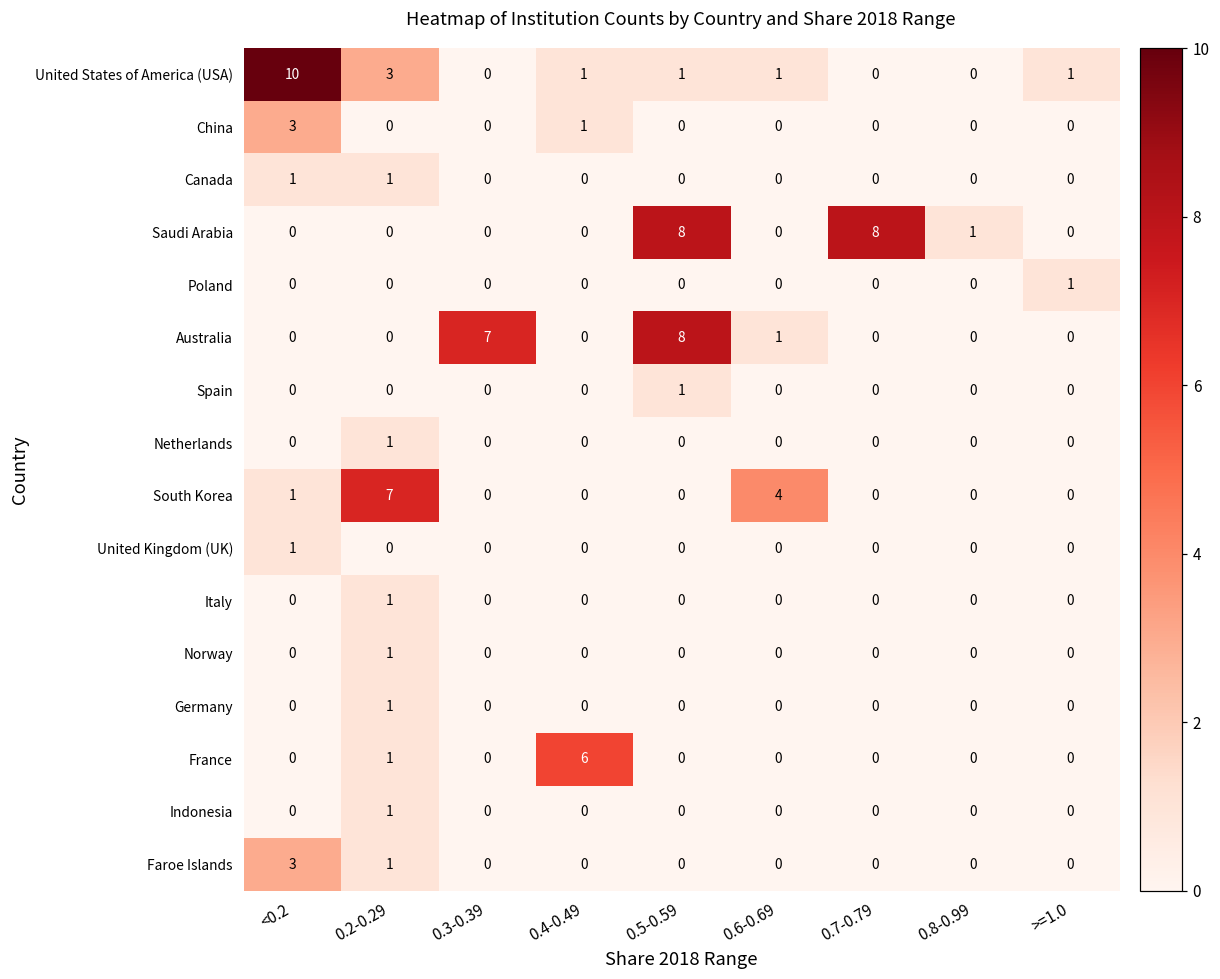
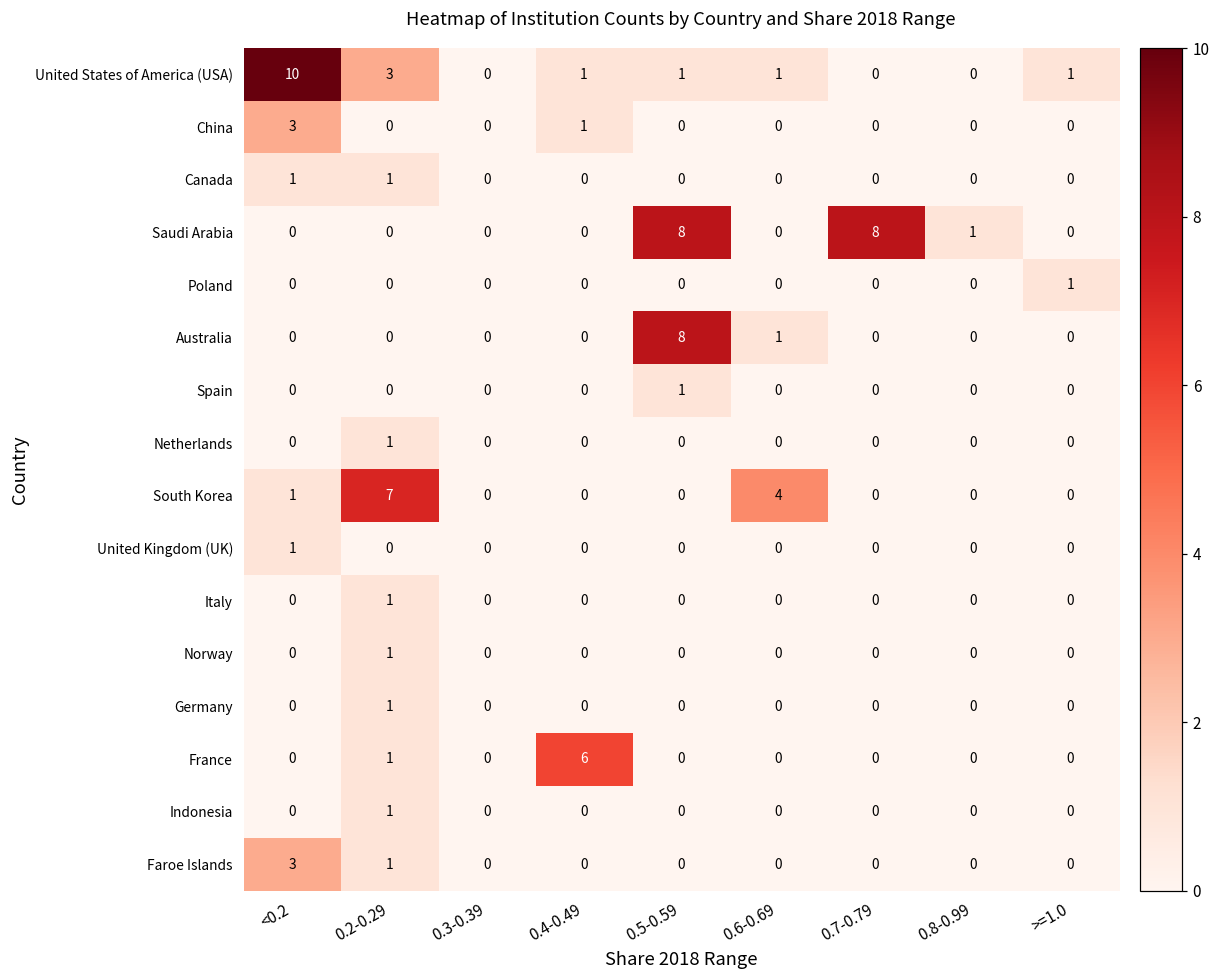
Australia, 0.3-0.39: 7 -> 0
